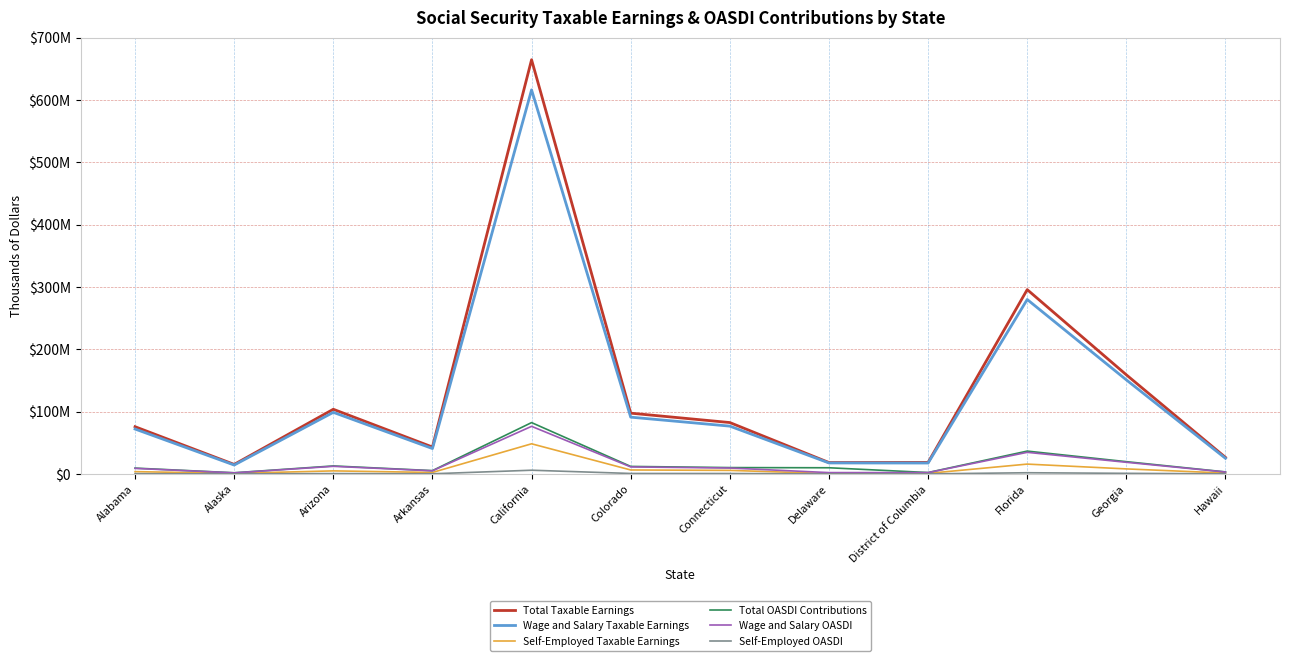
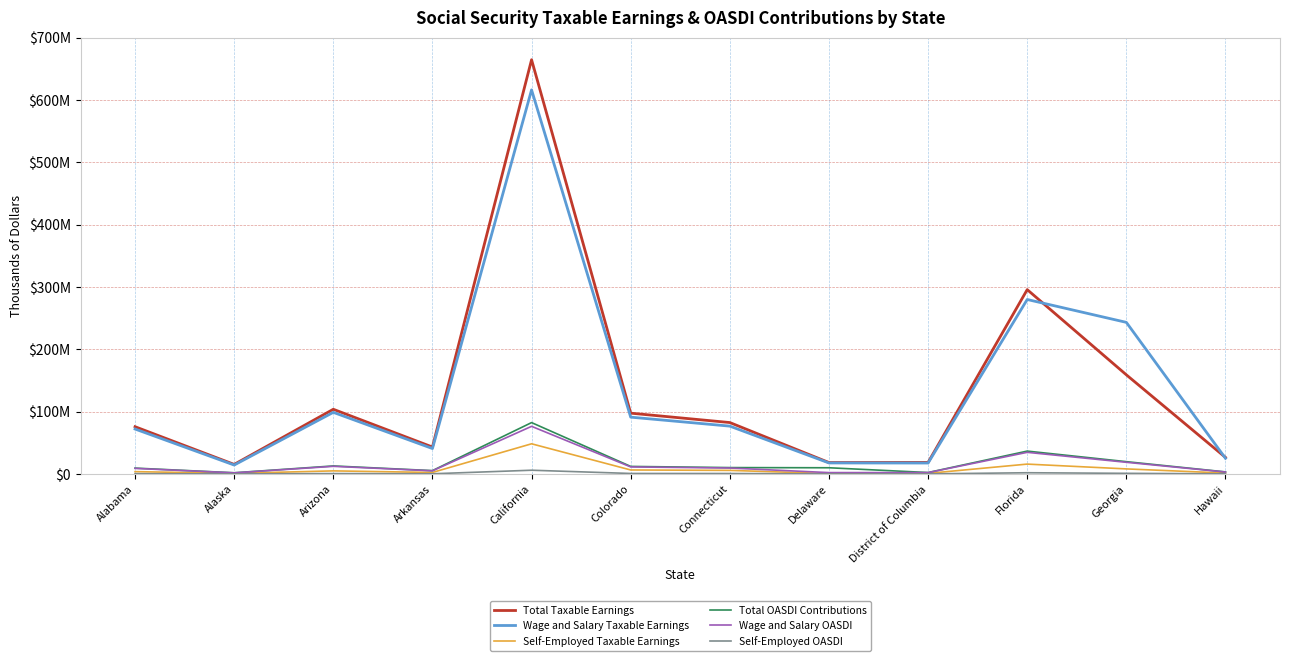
Wage and Salary Taxable Earnings, Georgia: $150000000 -> $240000000
